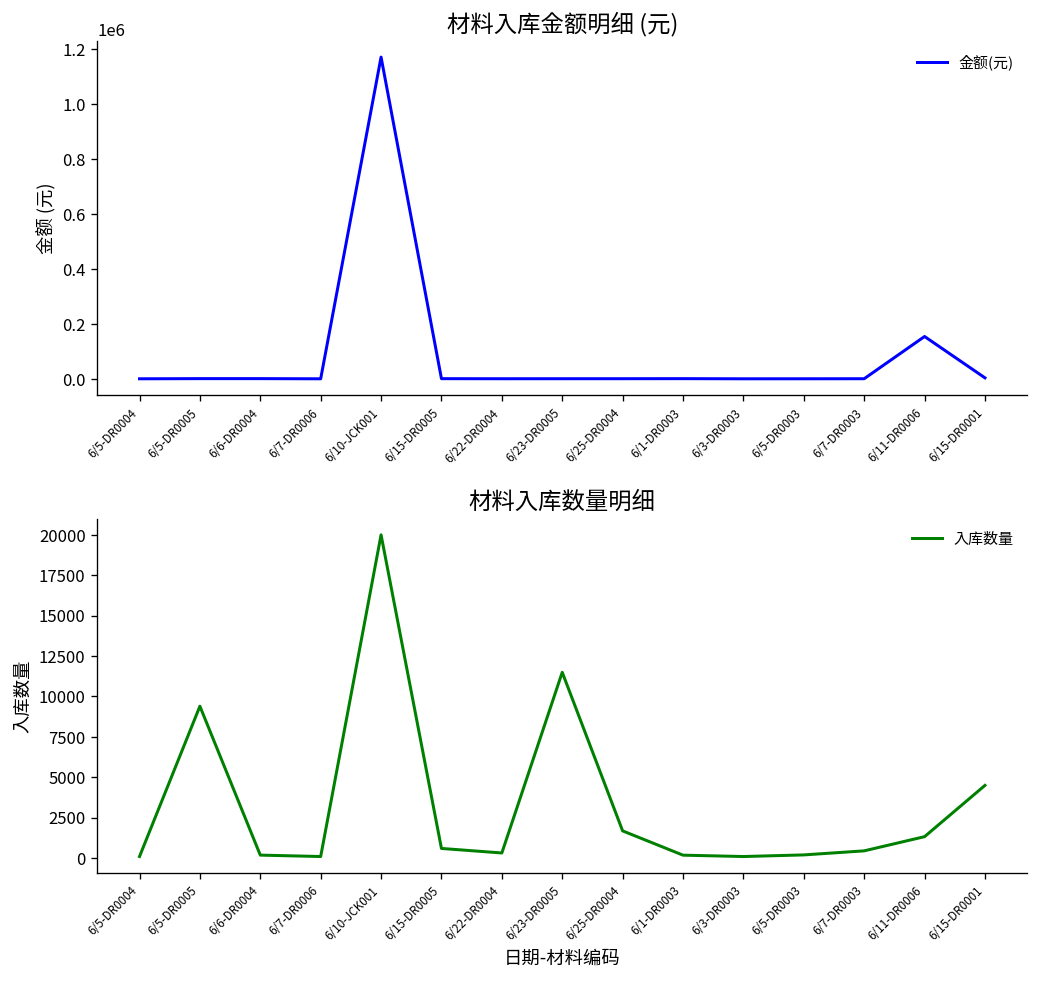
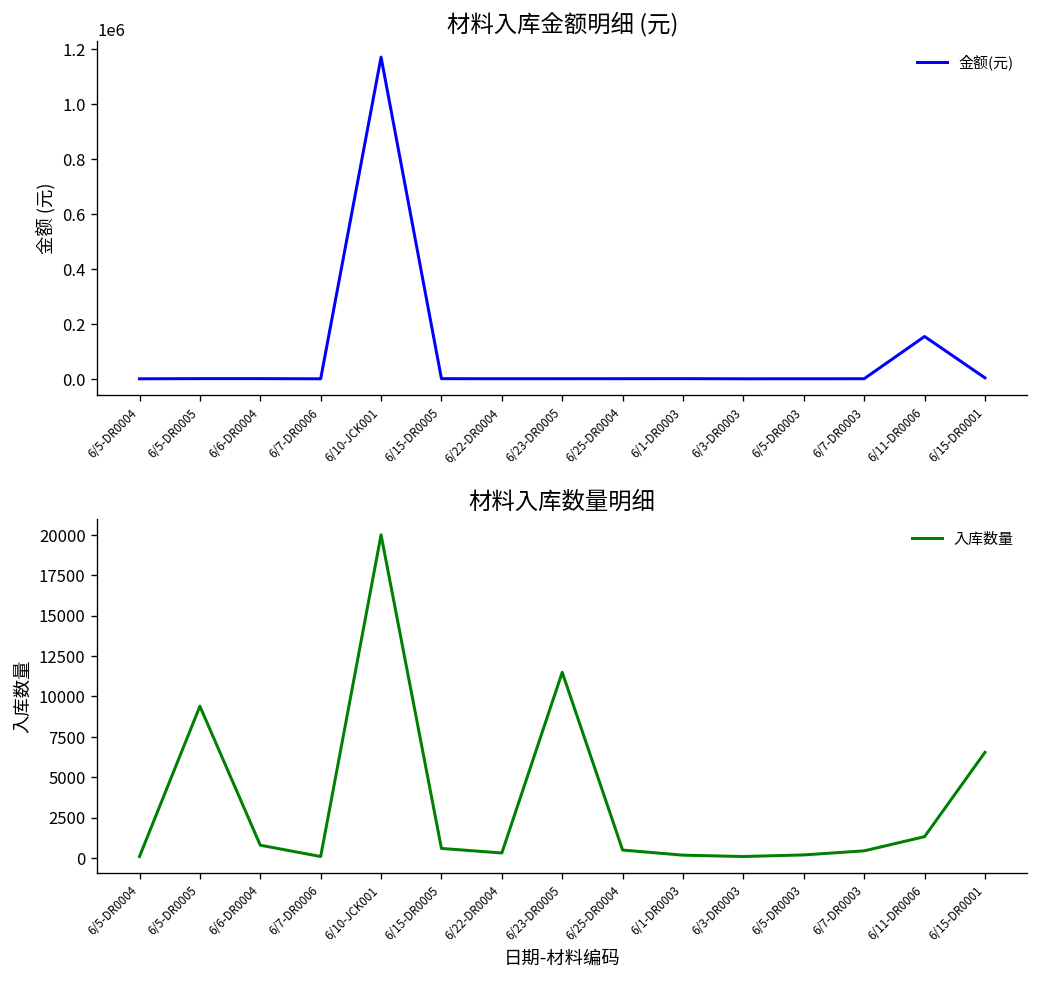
材料入库数量明细, 6/6-DR0004: 200 -> 800
材料入库数量明细, 6/25-DR0004: 1700 -> 500
材料入库数量明细, 6/15-DR0001: 4500 -> 6500
